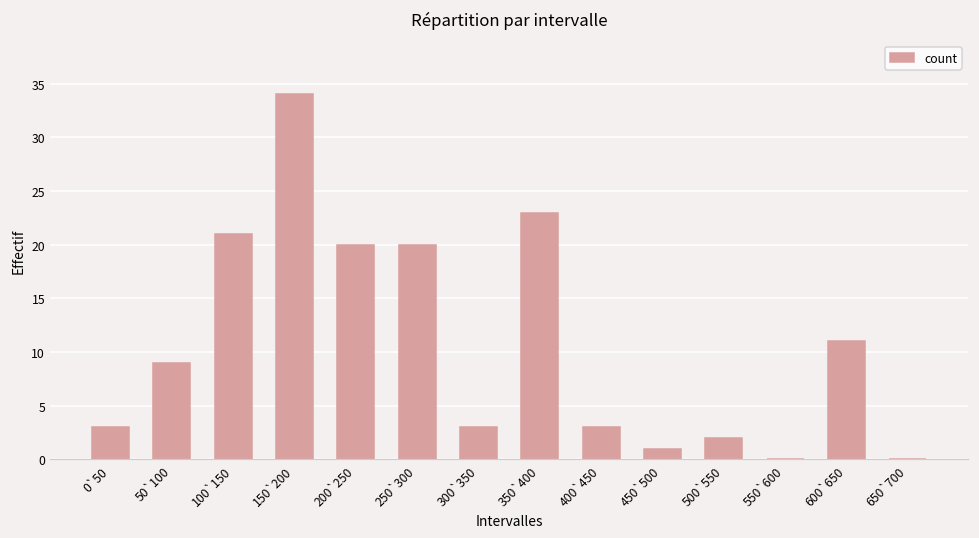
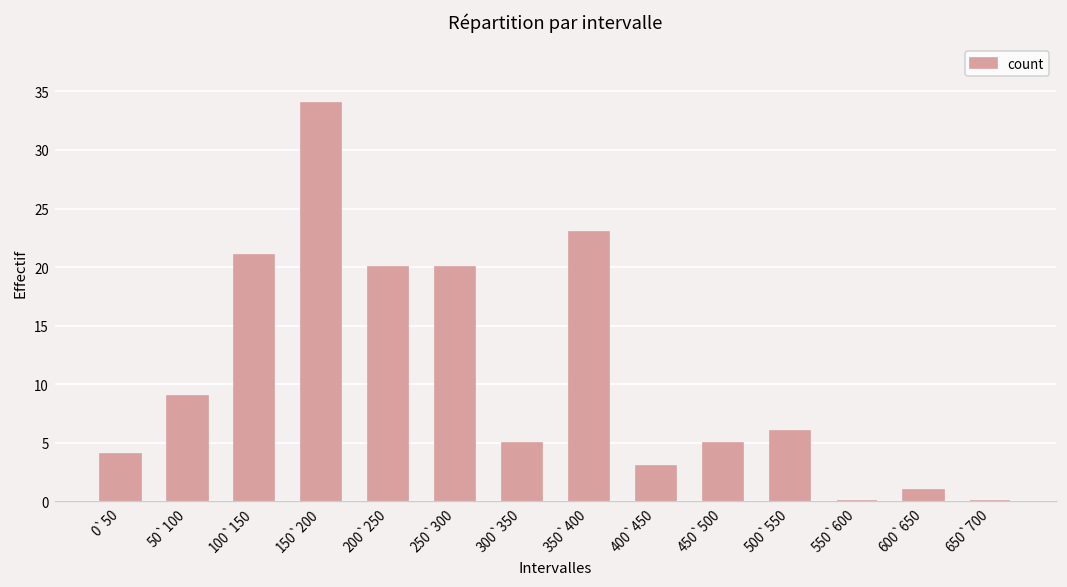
0`50: 3 -> 4
300`350: 3 -> 5
450`500: 1 -> 5
500`550: 2 -> 6
600`650: 11 -> 1
